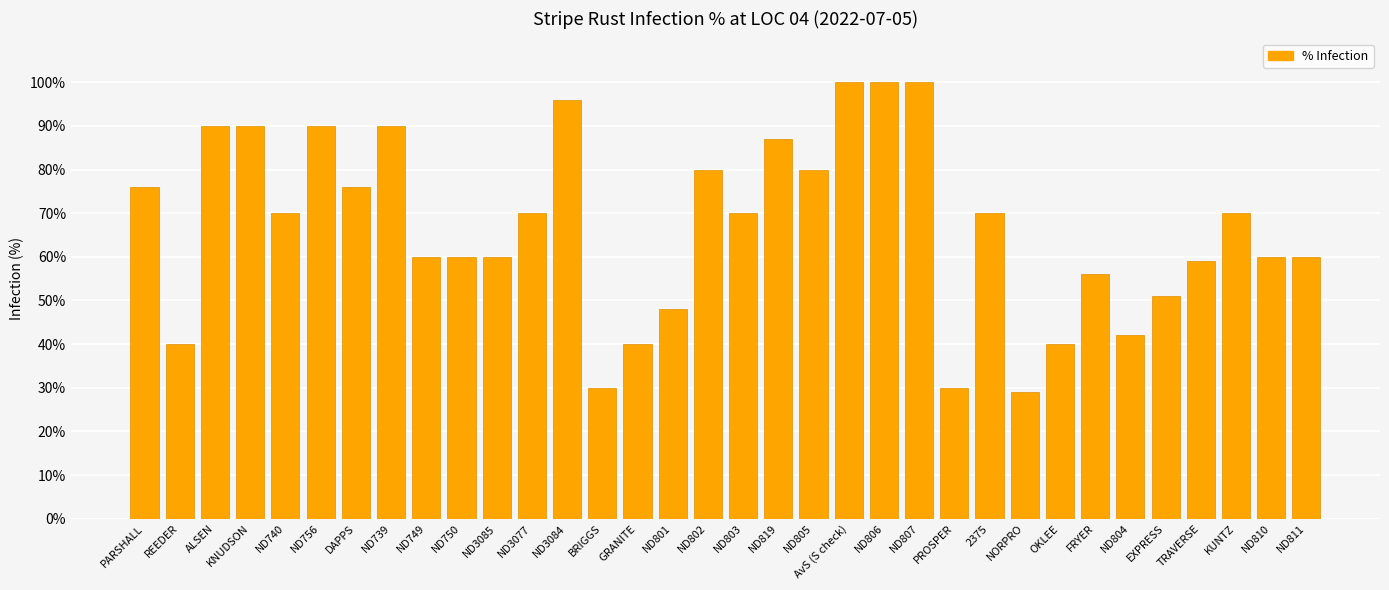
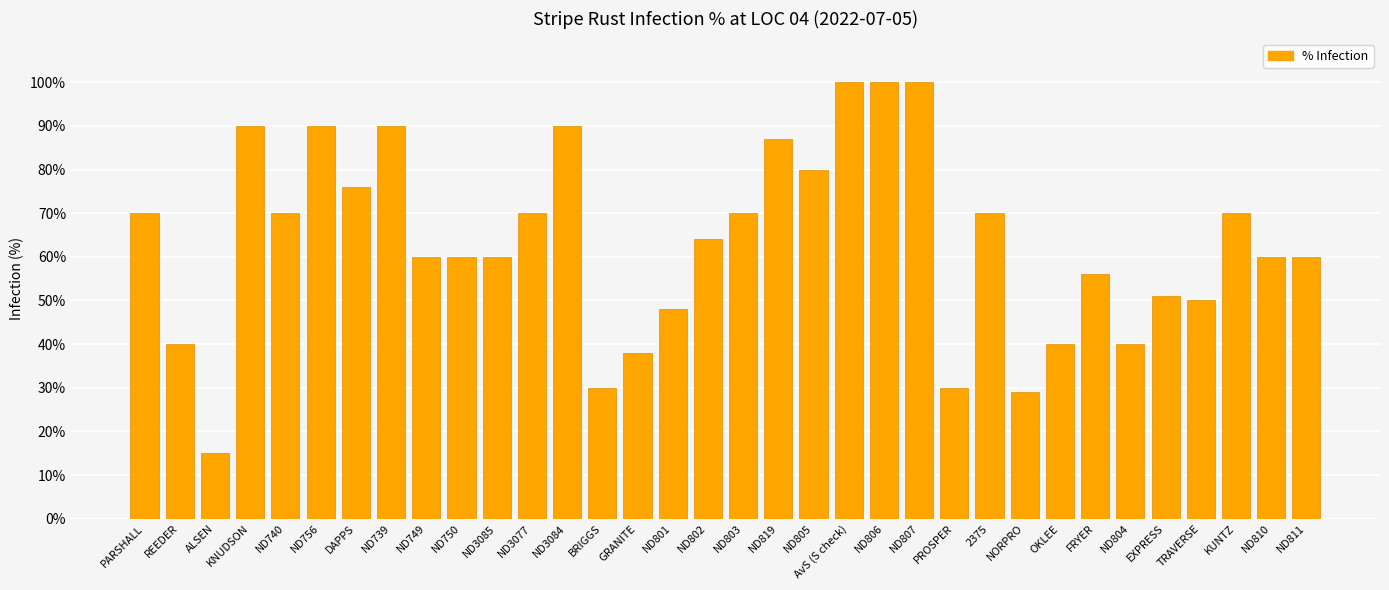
PARSHALL: 76% -> 70%
ALSEN: 90% -> 15%
ND3084: 96% -> 90%
GRANITE: 40% -> 38%
ND802: 80% -> 64%
ND804: 42% -> 40%
TRAVERSE: 59% -> 50%
